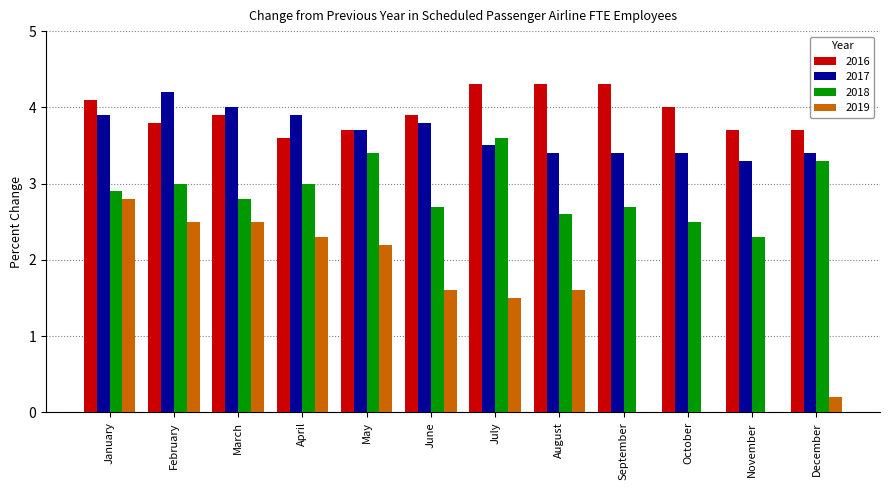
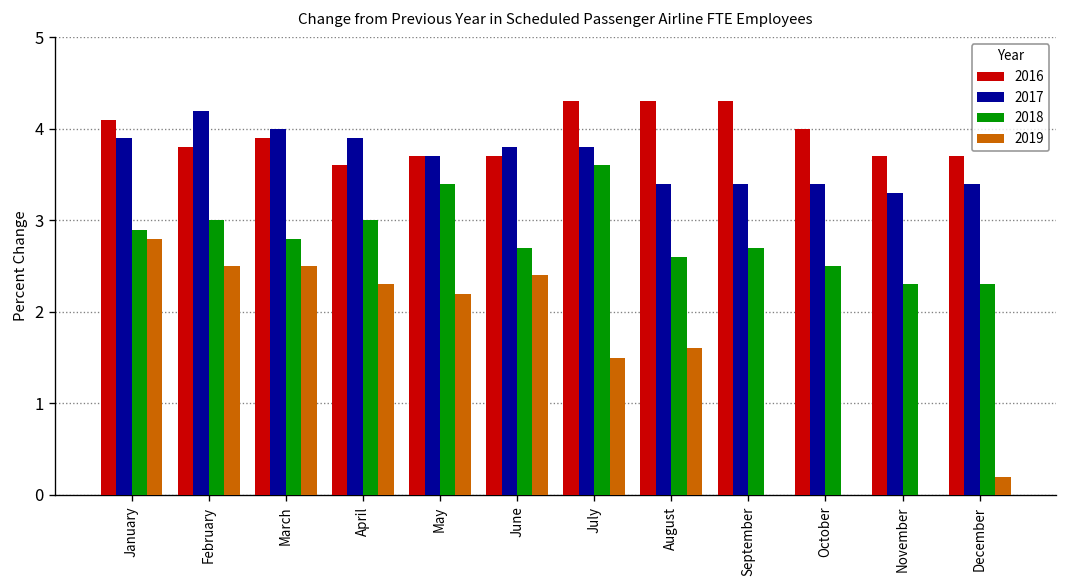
2016, June: 3.9 -> 3.7
2019, June: 1.6 -> 2.4
2017, July: 3.5 -> 3.8
2018, December: 3.3 -> 2.3
